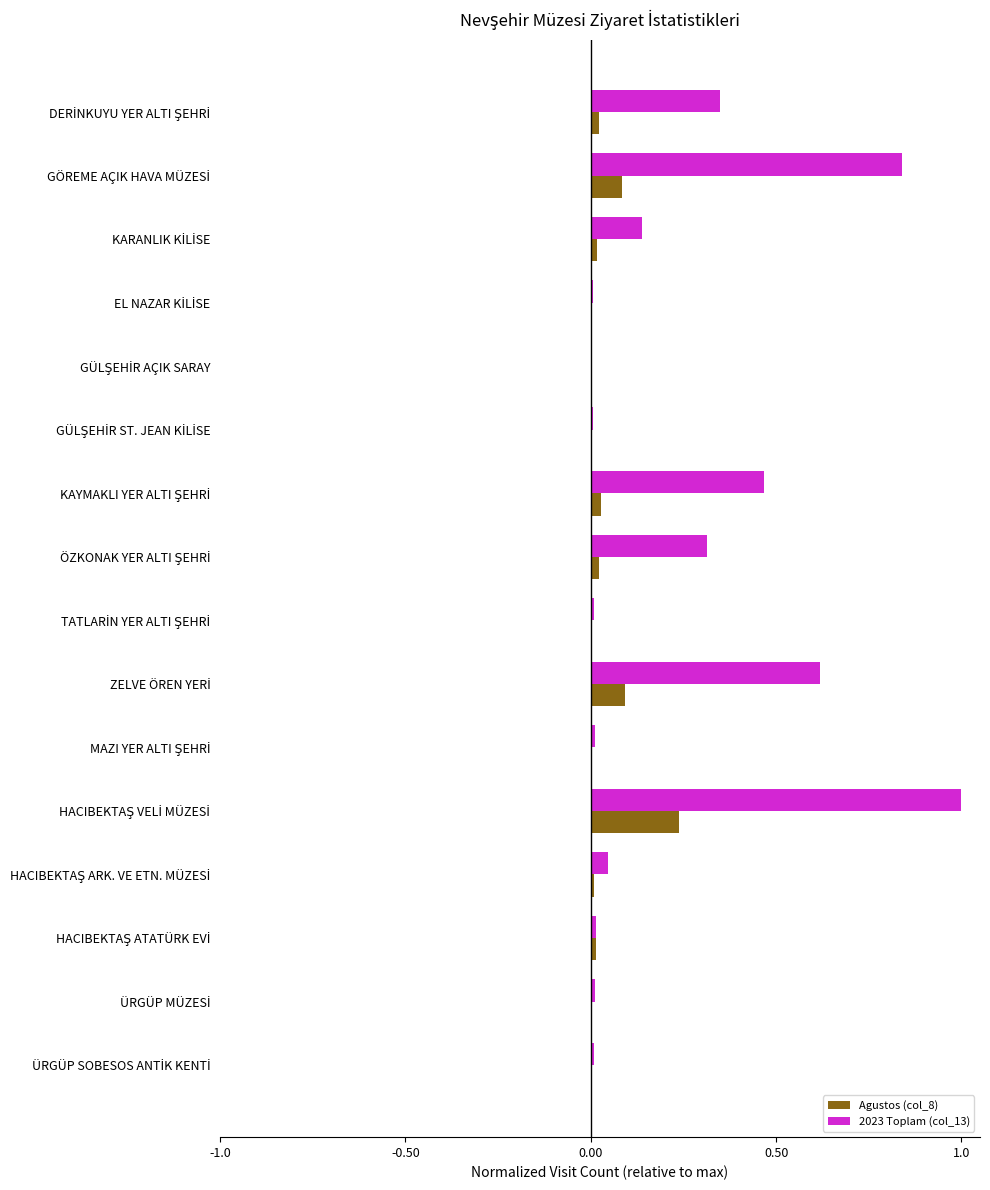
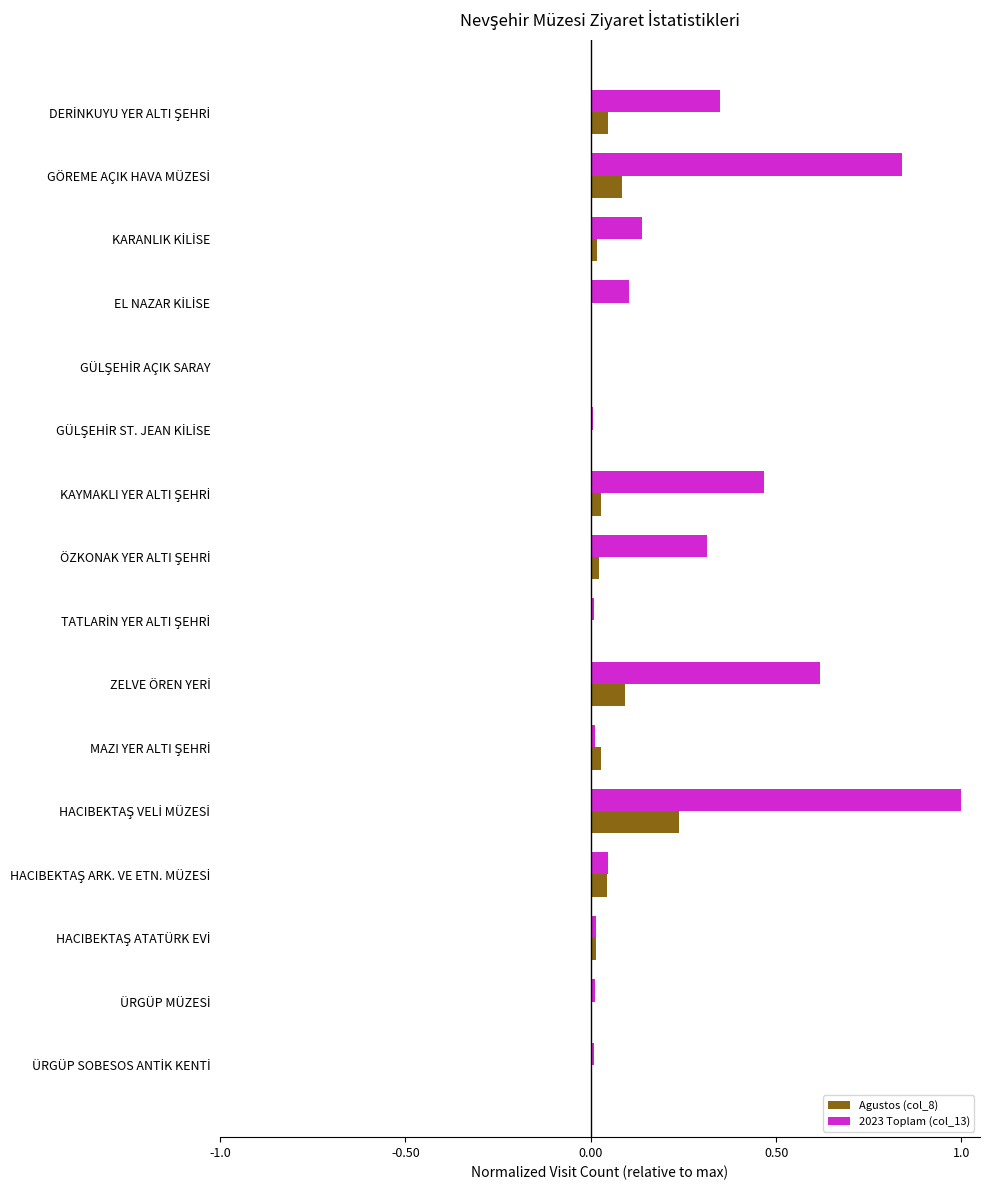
Agustos (col_8), DERİNKUYU YER ALTI ŞEHRİ: 0.02 -> 0.05
2023 Toplam (col_13), EL NAZAR KİLİSE: 0.01 -> 0.10
Agustos (col_8), MAZI YER ALTI ŞEHRİ: 0.00 -> 0.03
Agustos (col_8), HACIBEKTAŞ ARK. VE ETN. MÜZESİ: 0.01 -> 0.04
